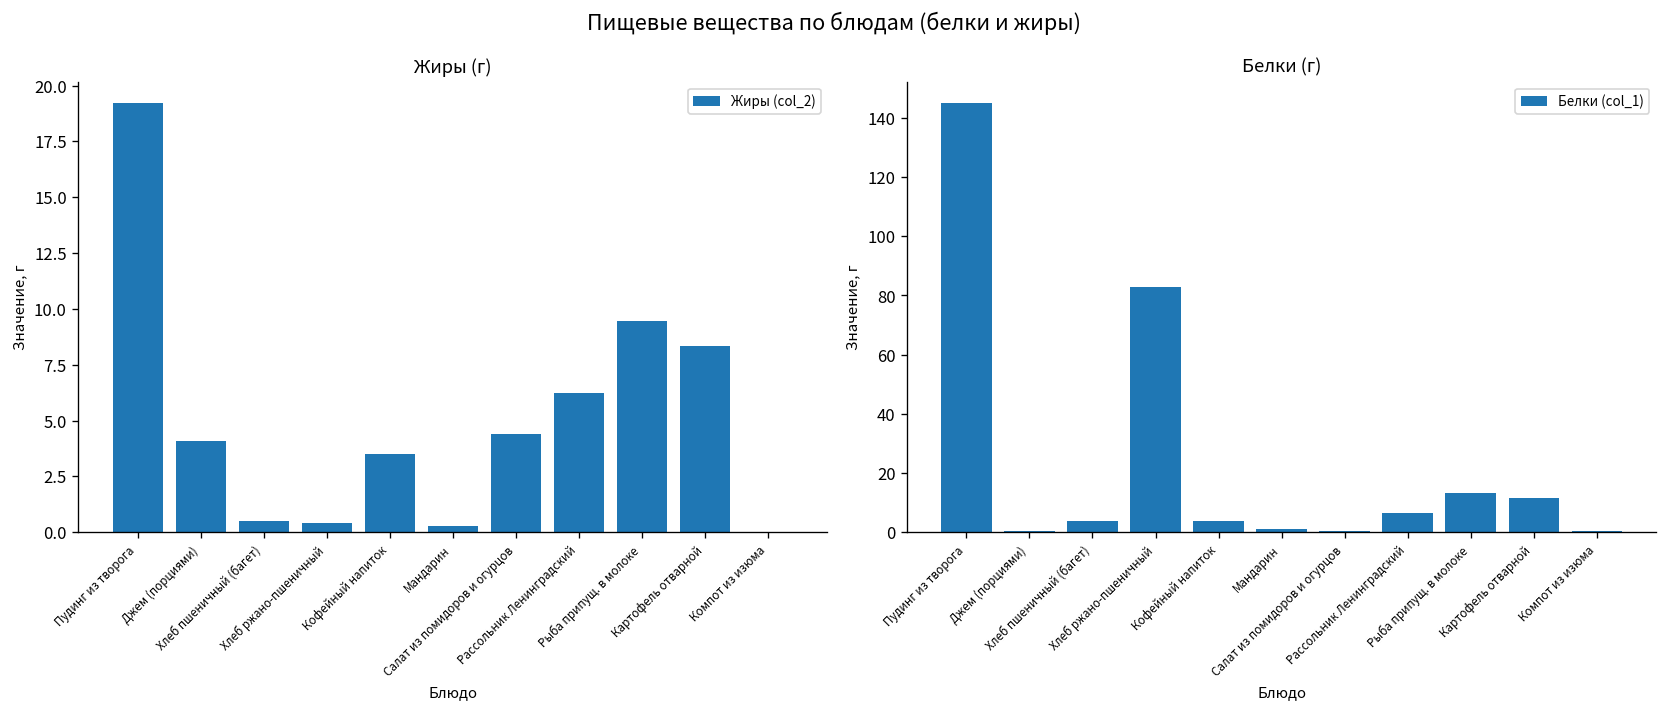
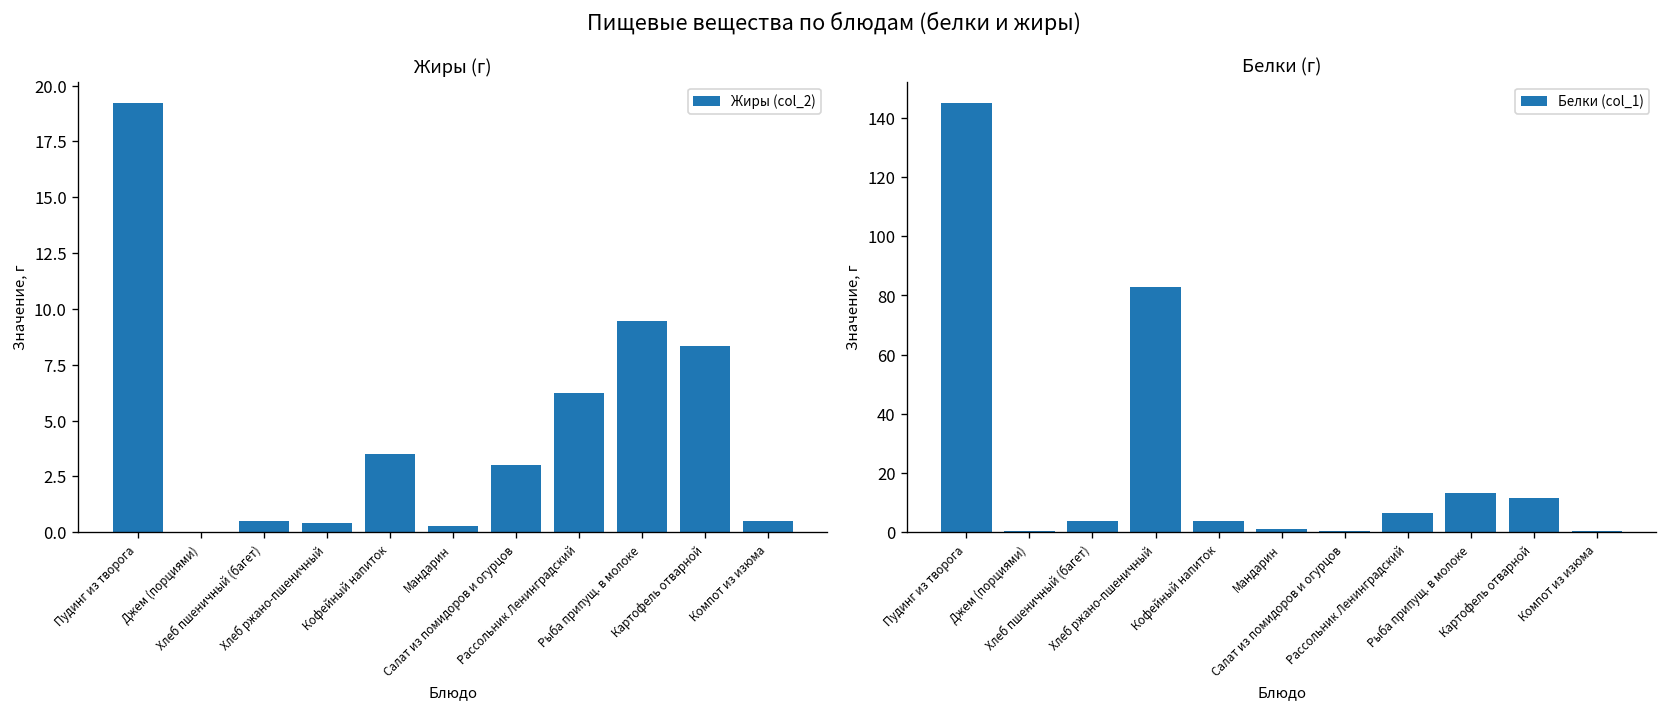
Жиры (г), Джем (порциями): 4.1 -> 0.0
Жиры (г), Салат из помидоров и огурцов: 4.4 -> 3.0
Жиры (г), Компот из изюма: 0.0 -> 0.5
